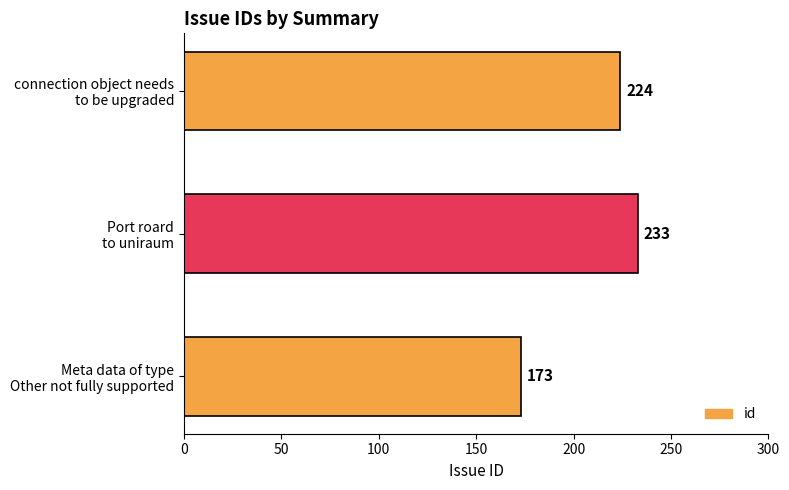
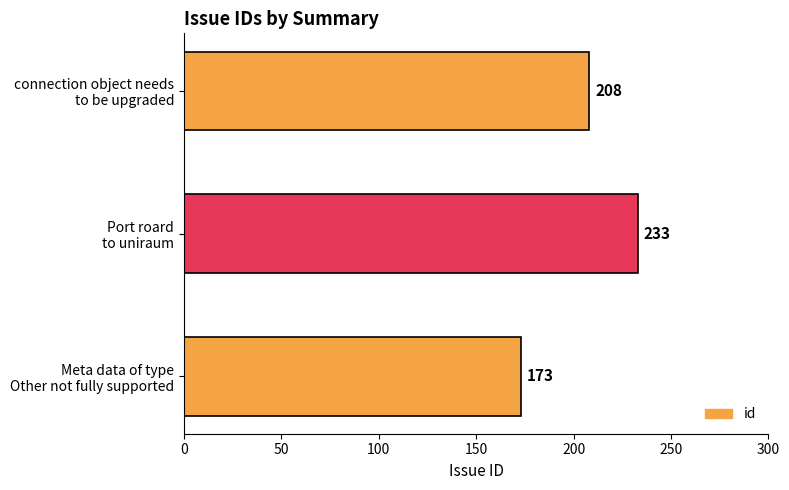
connection object needs to be upgraded: 224 -> 208
